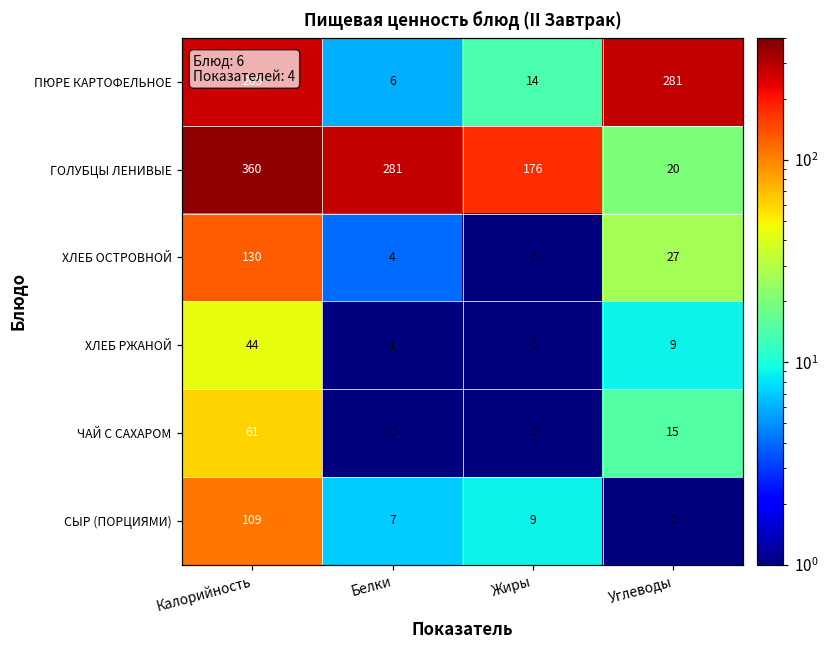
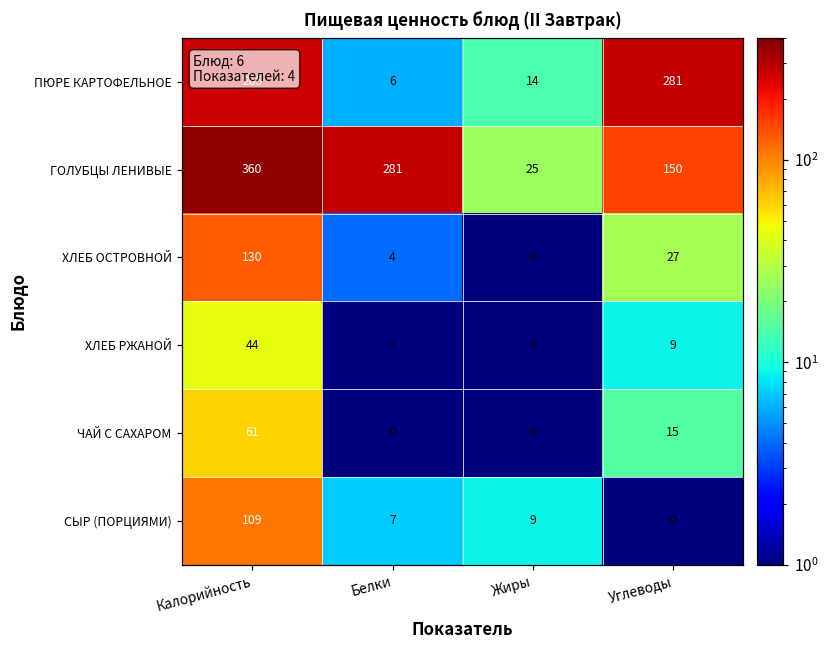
ГОЛУБЦЫ ЛЕНИВЫЕ, Жиры: 176 -> 25
ГОЛУБЦЫ ЛЕНИВЫЕ, Углеводы: 20 -> 150
